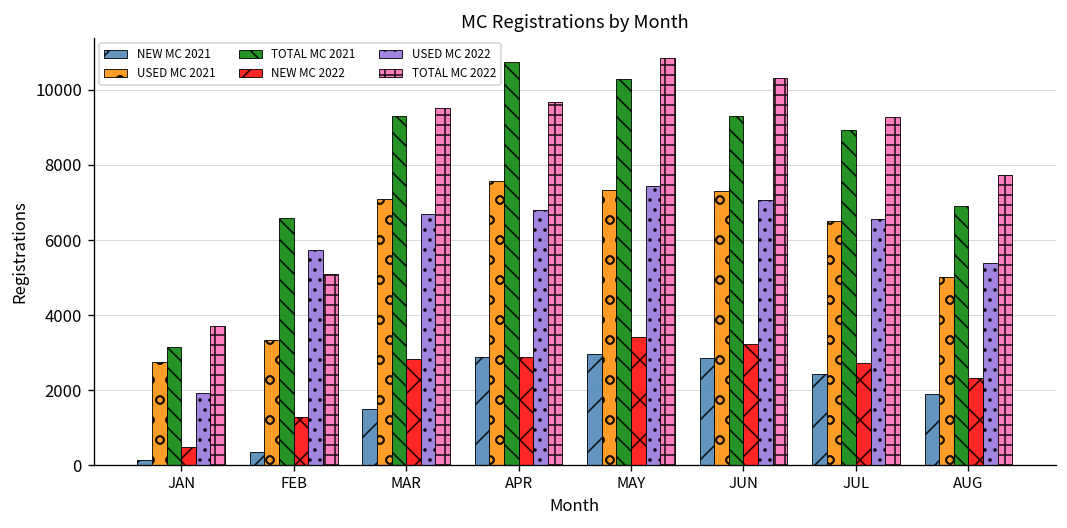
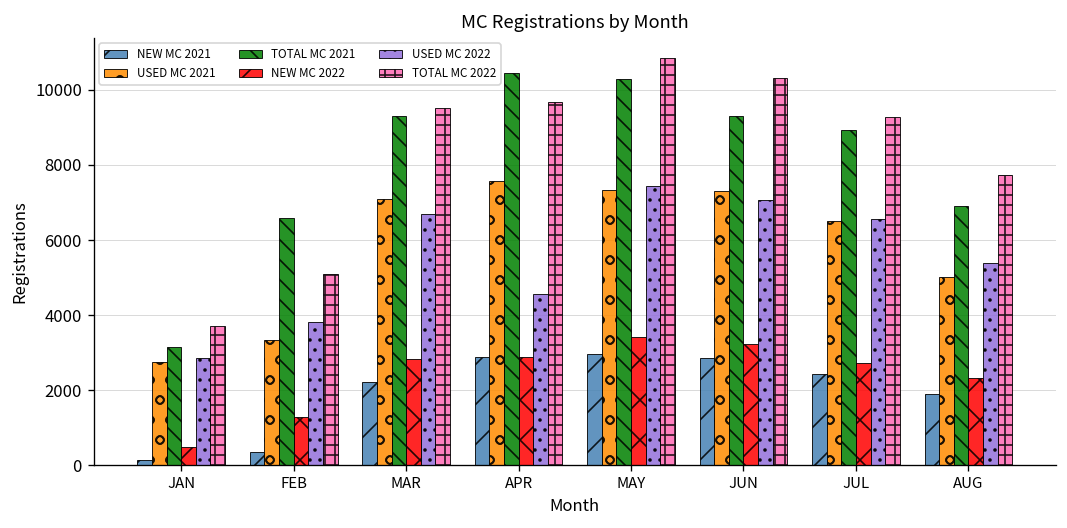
USED MC 2022, JAN: 1900 -> 2900
USED MC 2022, FEB: 5700 -> 3800
NEW MC 2021, MAR: 1500 -> 2200
TOTAL MC 2021, APR: 10700 -> 10500
USED MC 2022, APR: 6800 -> 4600
